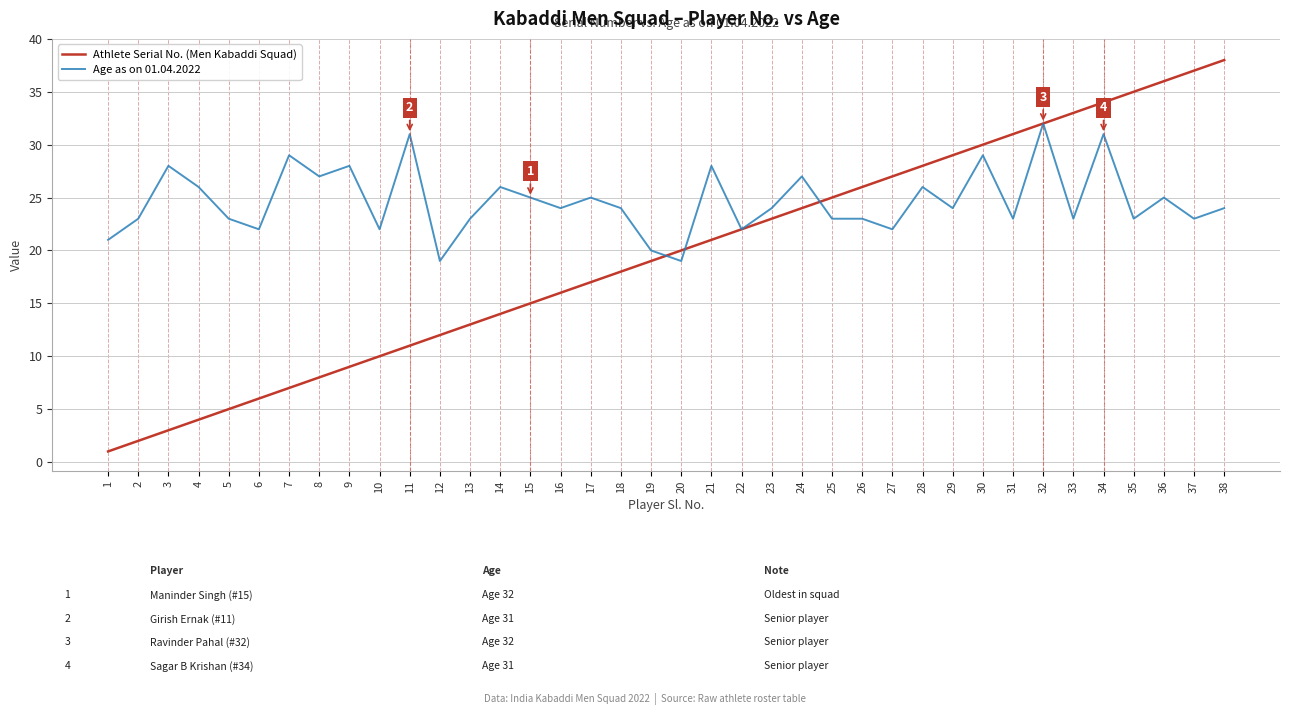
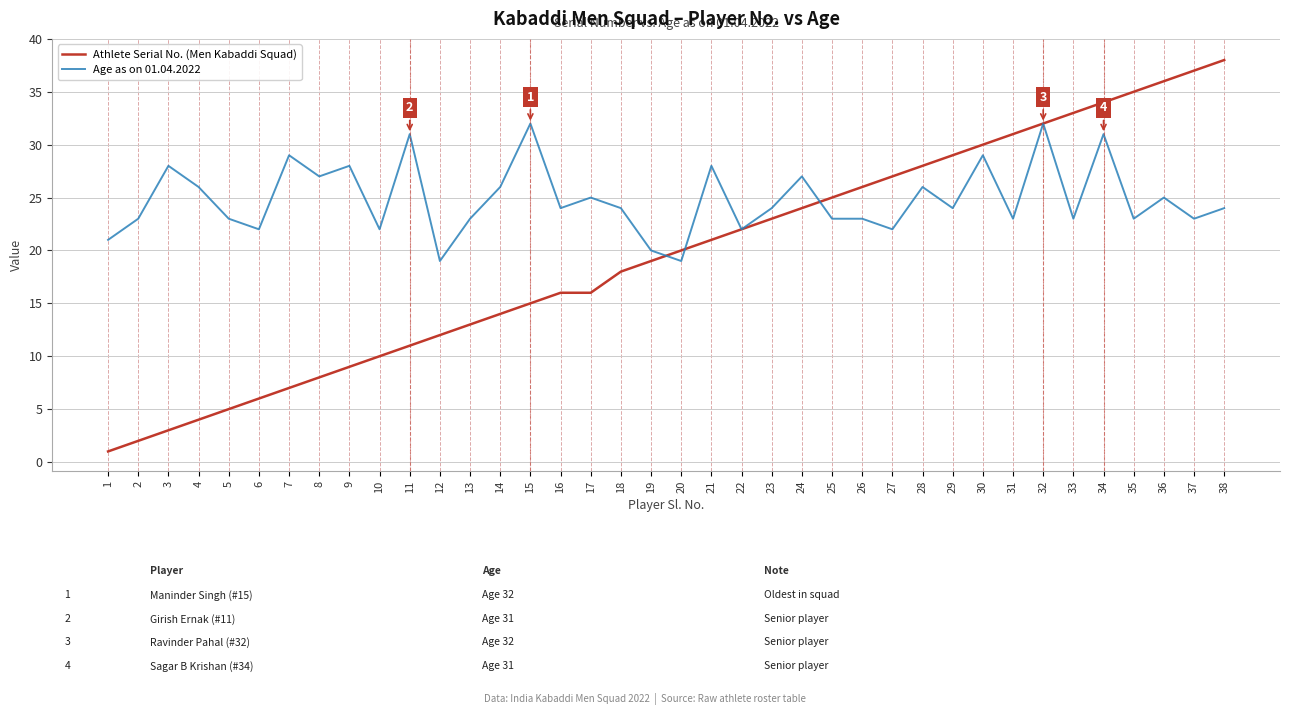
Age as on 01.04.2022, 15: 25 -> 32
Athlete Serial No. (Men Kabaddi Squad), 17: 17 -> 16
